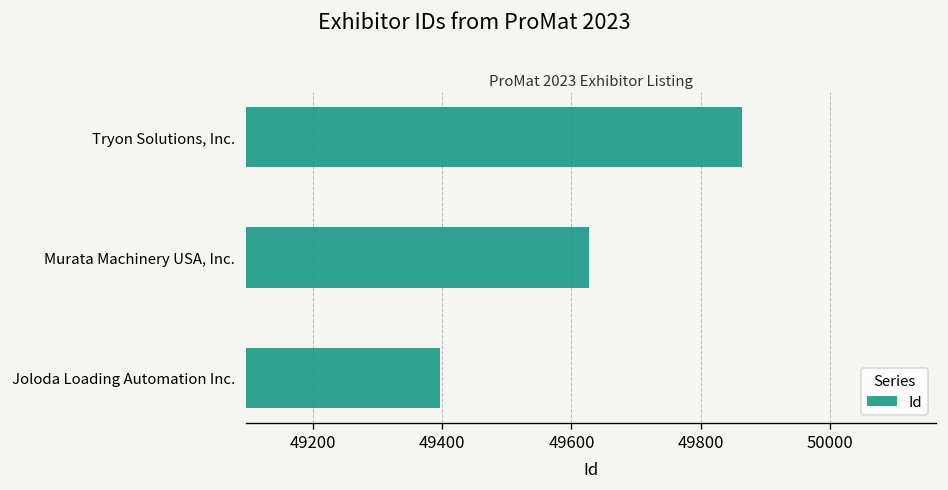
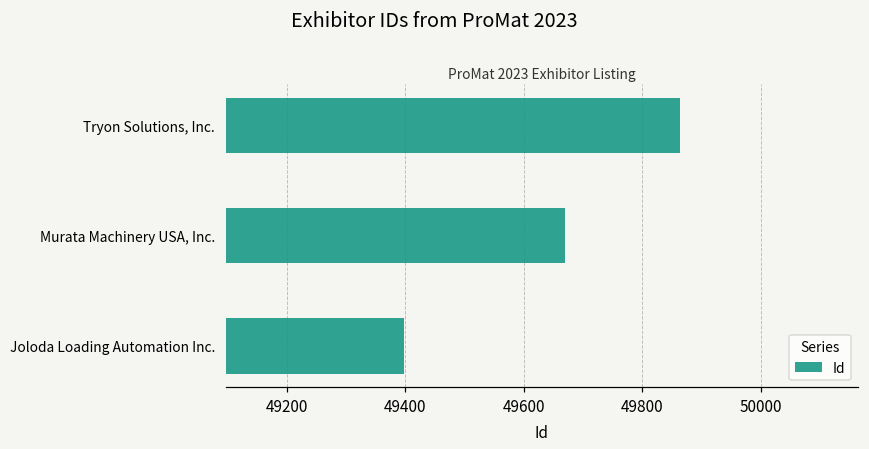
Murata Machinery USA, Inc.: 49630 -> 49670
